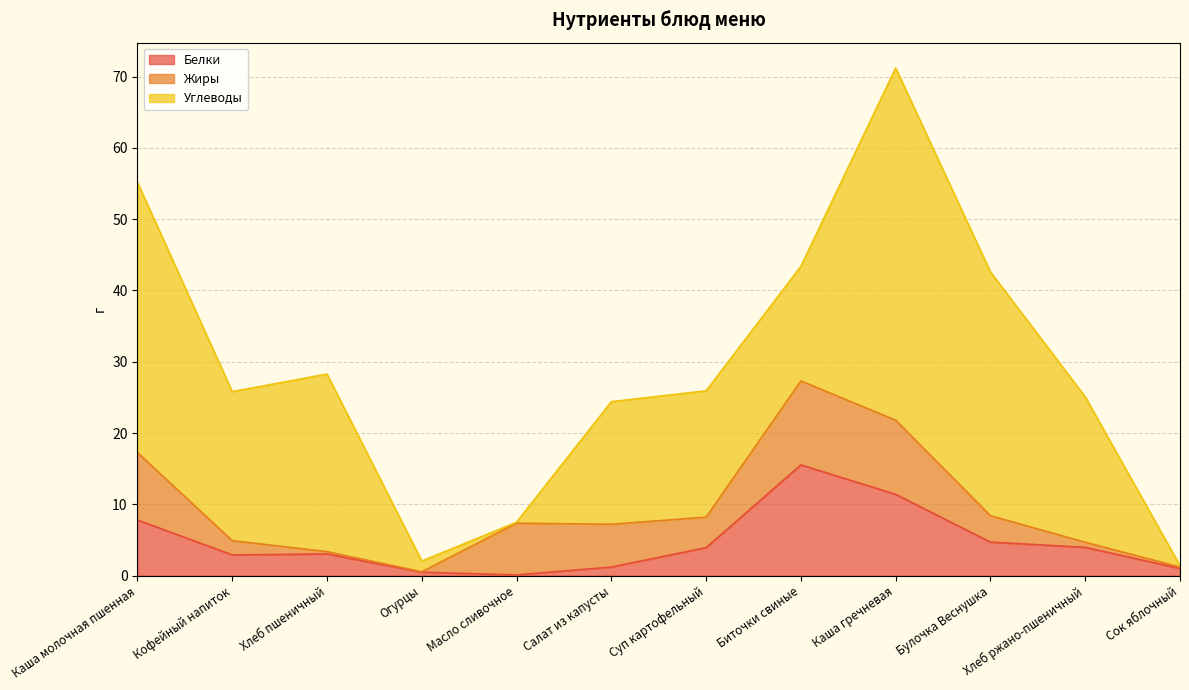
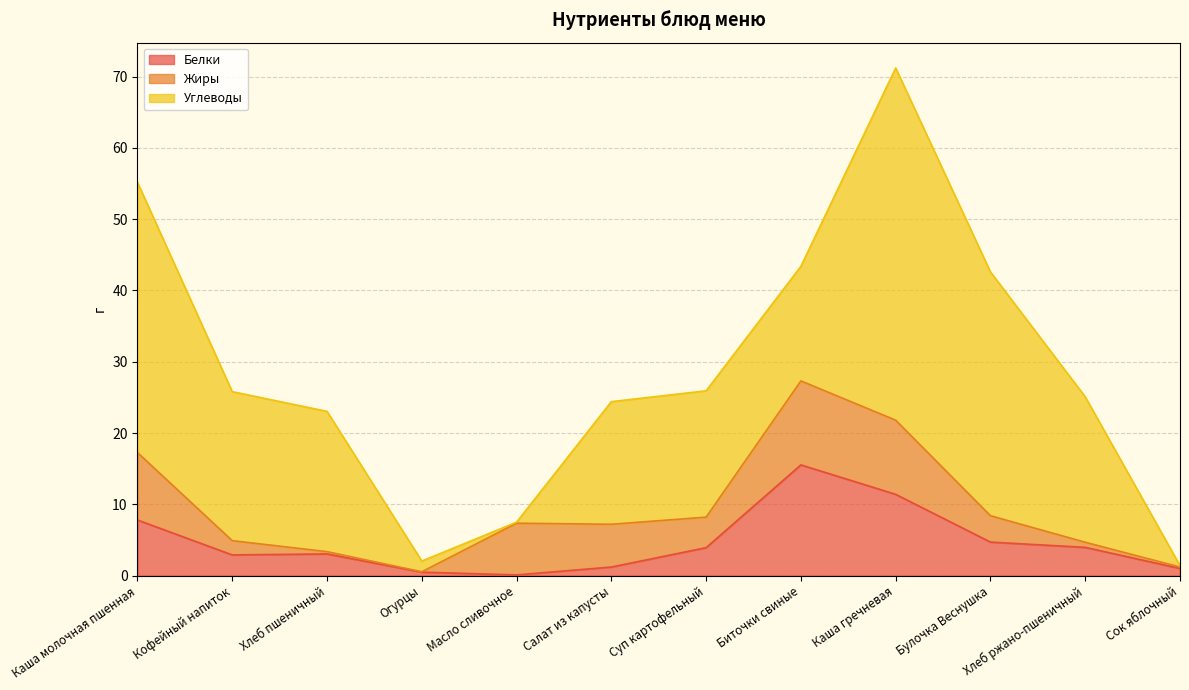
Углеводы, Хлеб пшеничный: 25 -> 20
